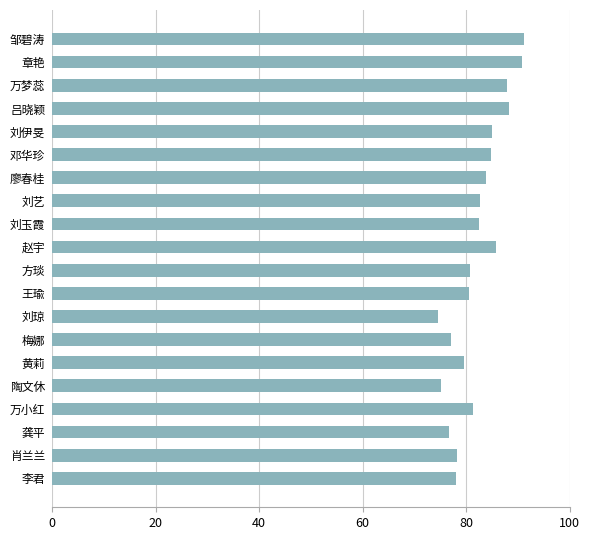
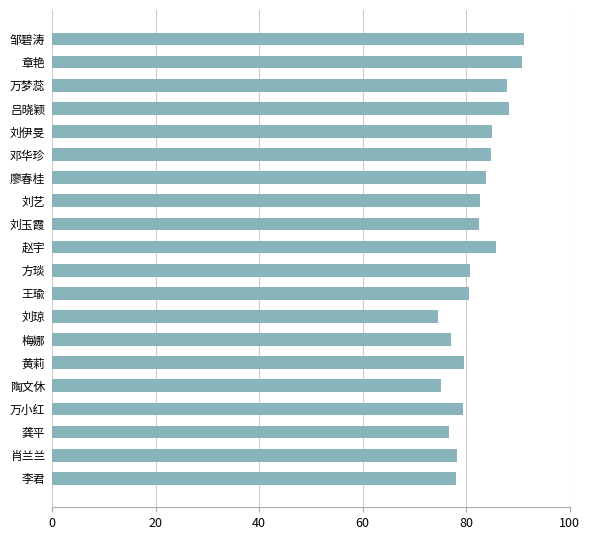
万小红: 81 -> 79
